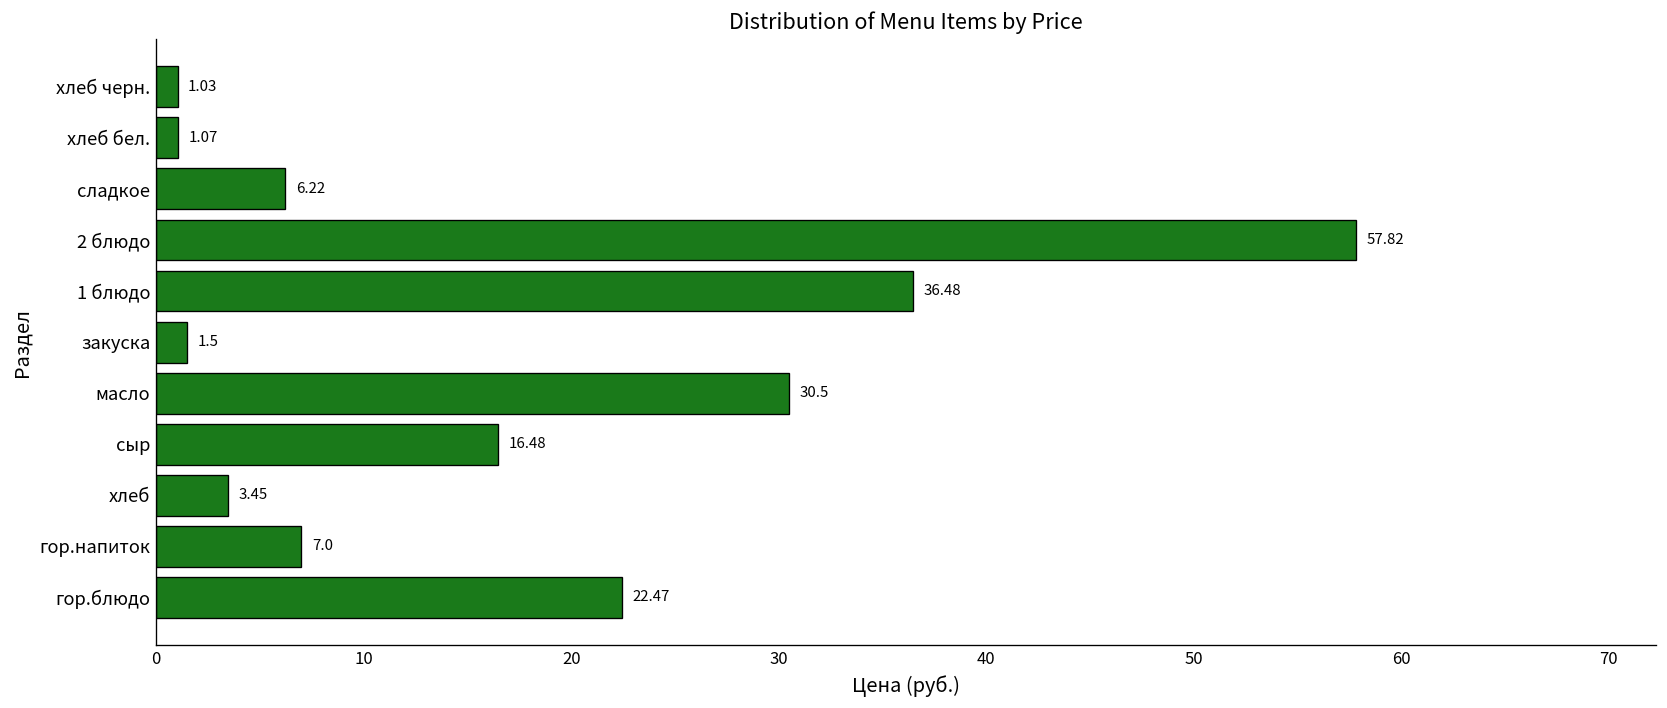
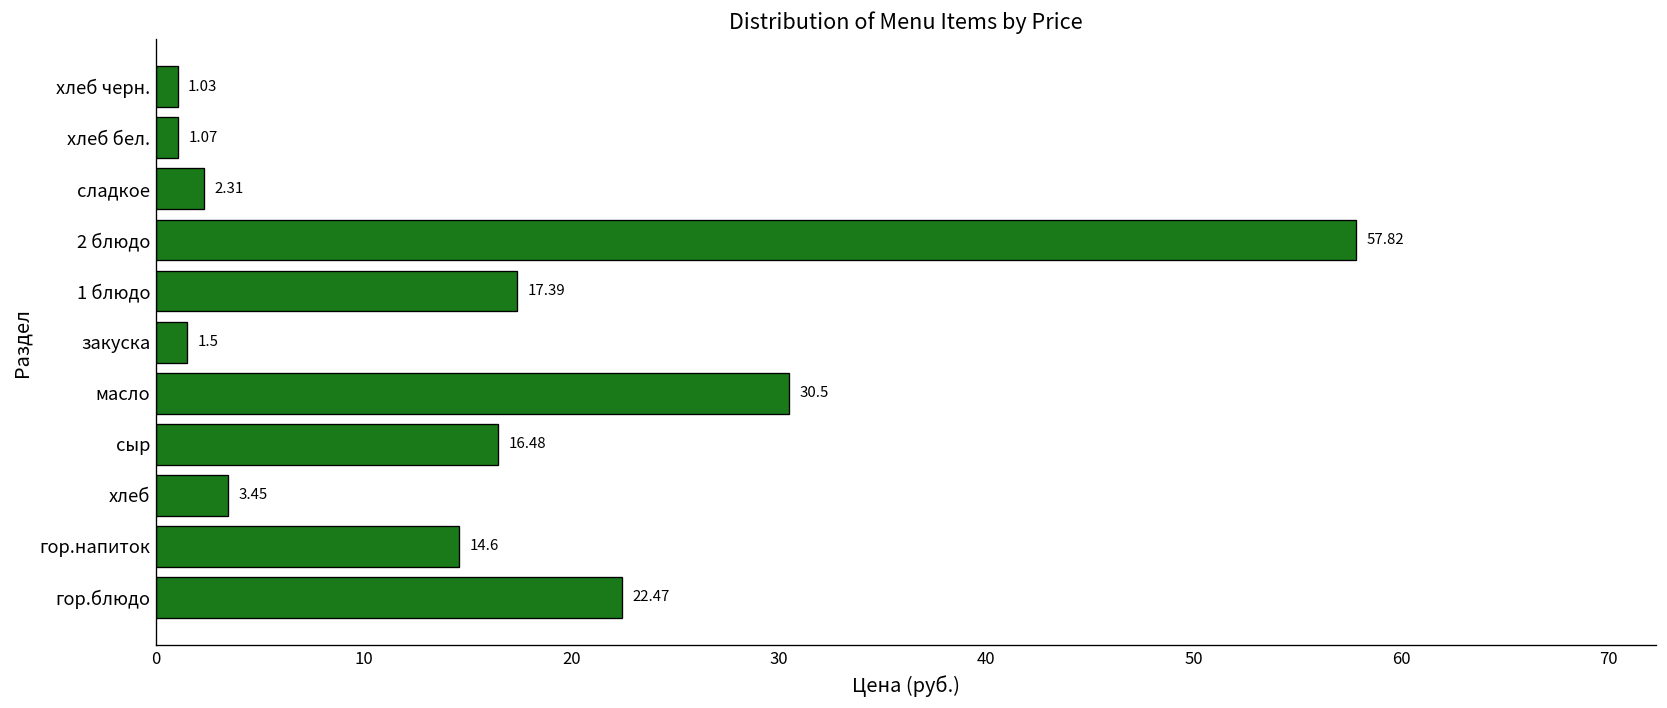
сладкое: 6.22 -> 2.31
1 блюдо: 36.48 -> 17.39
гор.напиток: 7.0 -> 14.6
